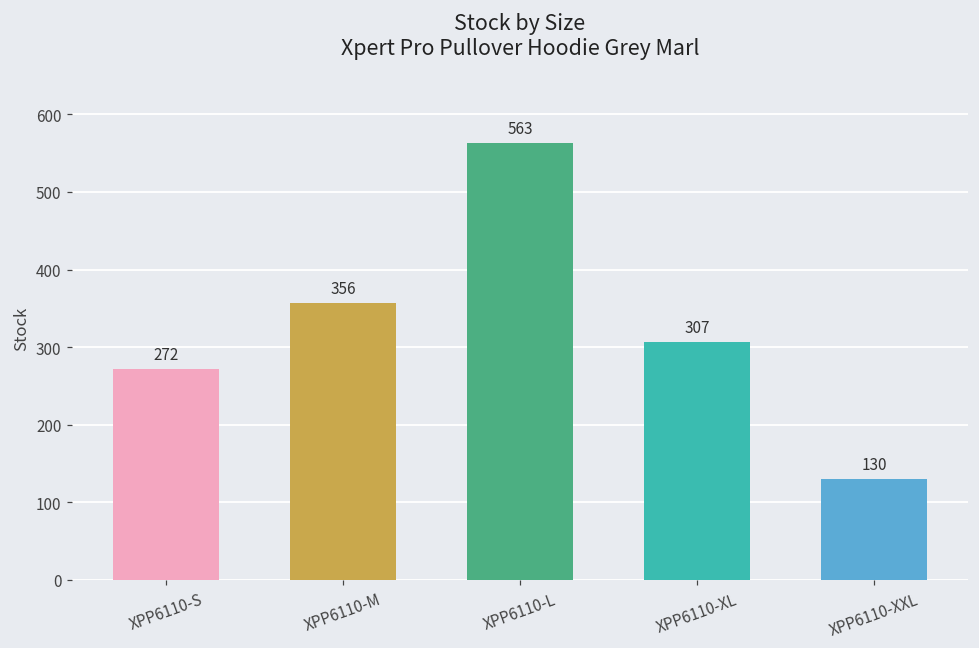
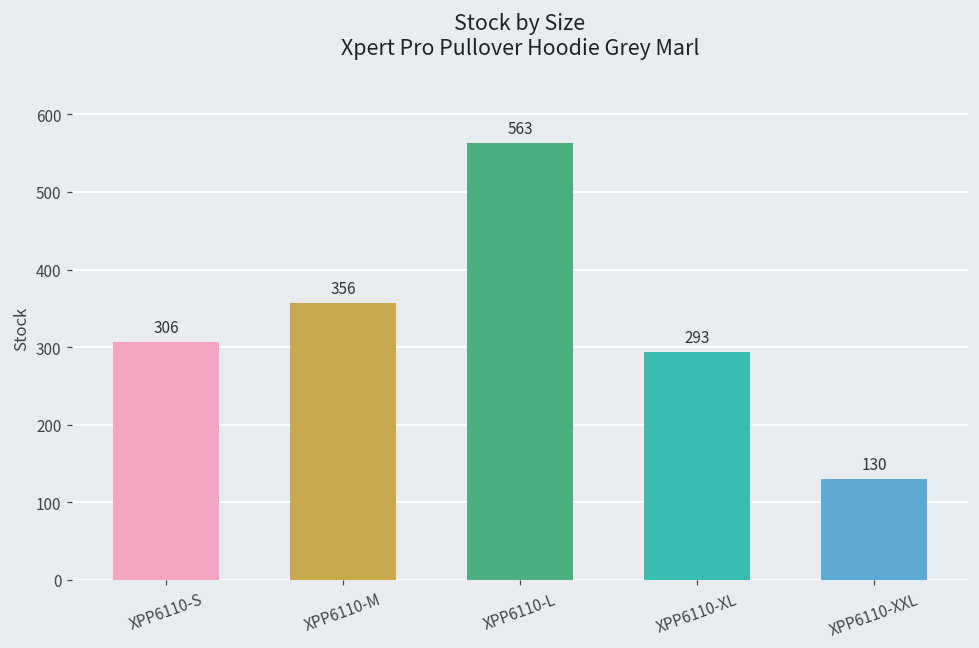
XPP6110-S: 272 -> 306
XPP6110-XL: 307 -> 293
